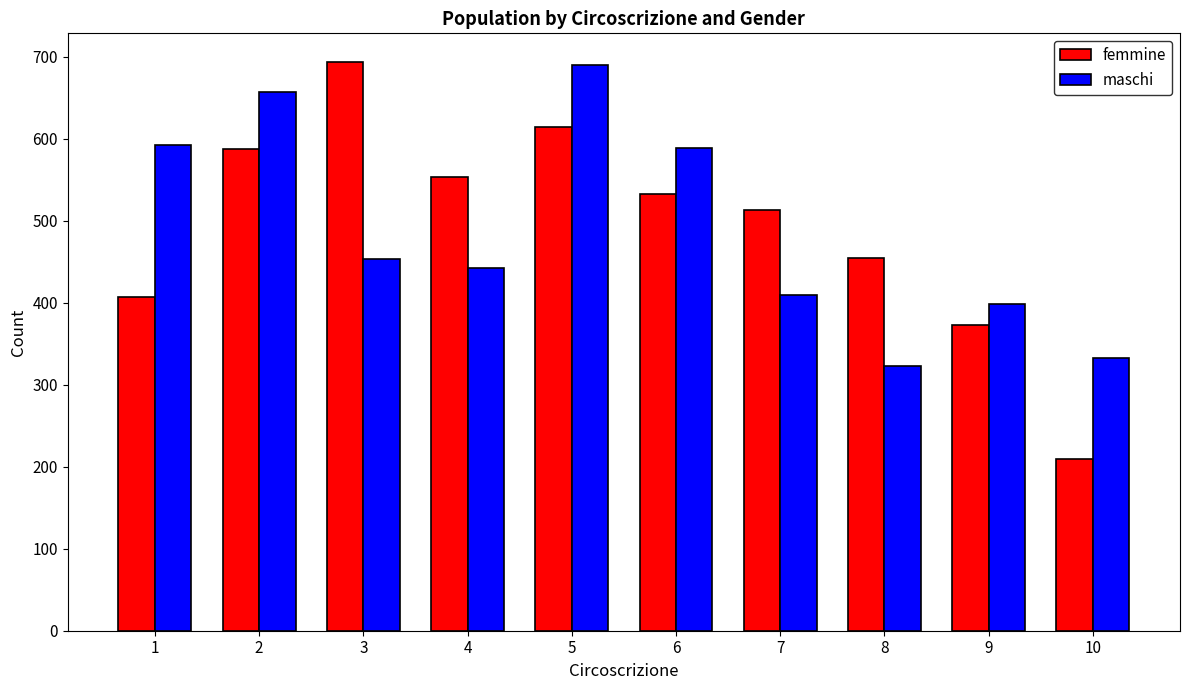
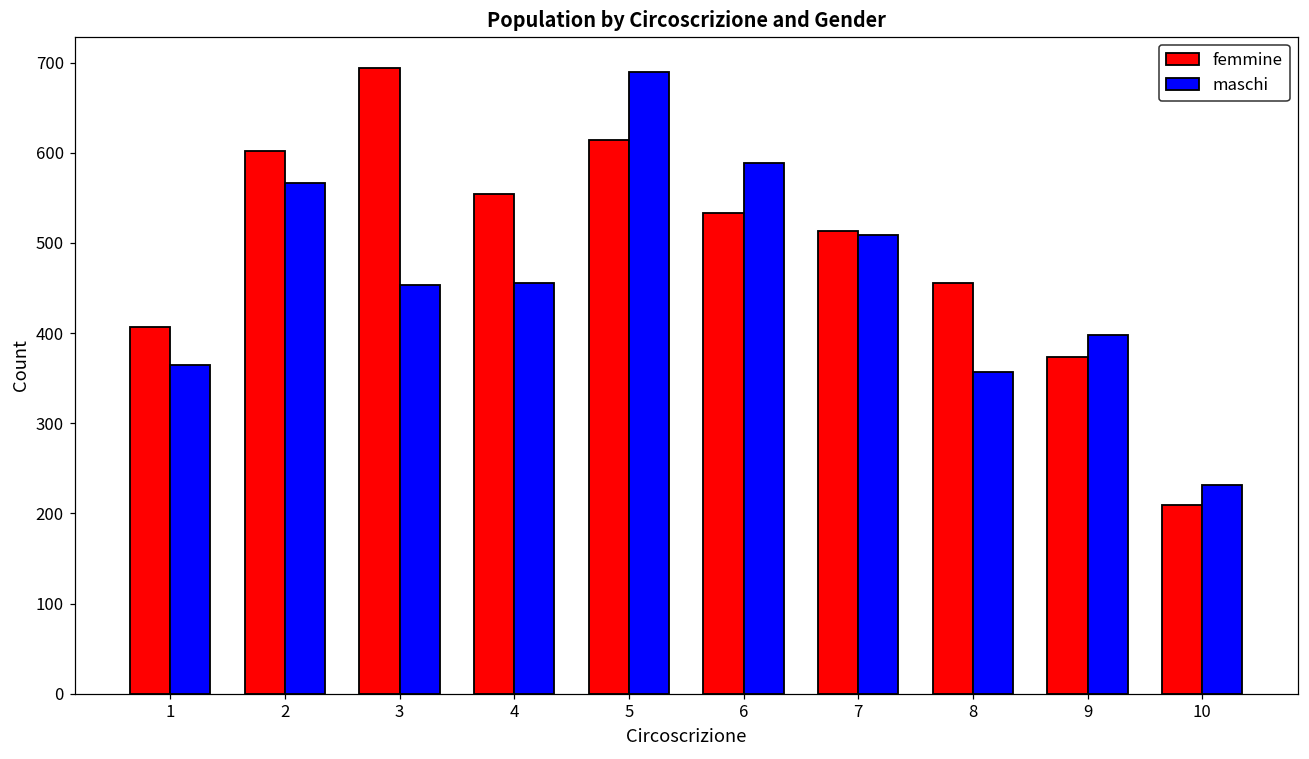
maschi, 1: 590 -> 370
femmine, 2: 590 -> 600
maschi, 2: 660 -> 570
maschi, 4: 440 -> 460
maschi, 7: 410 -> 510
maschi, 8: 320 -> 360
maschi, 10: 330 -> 230
